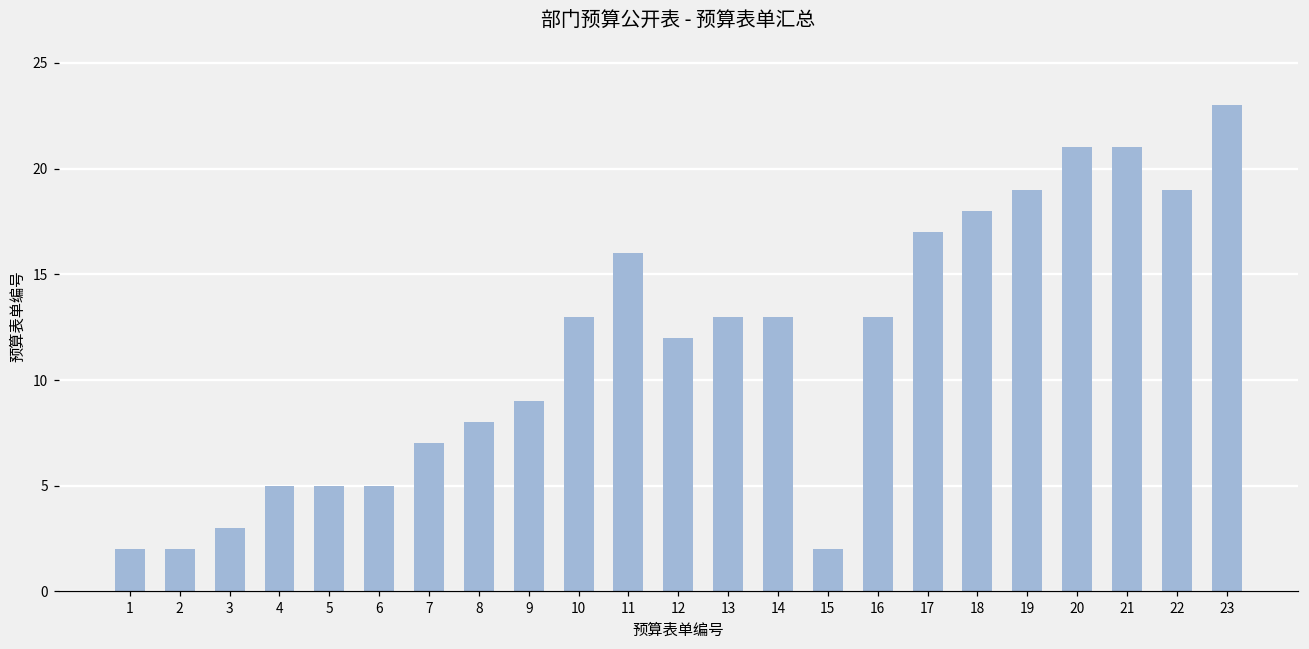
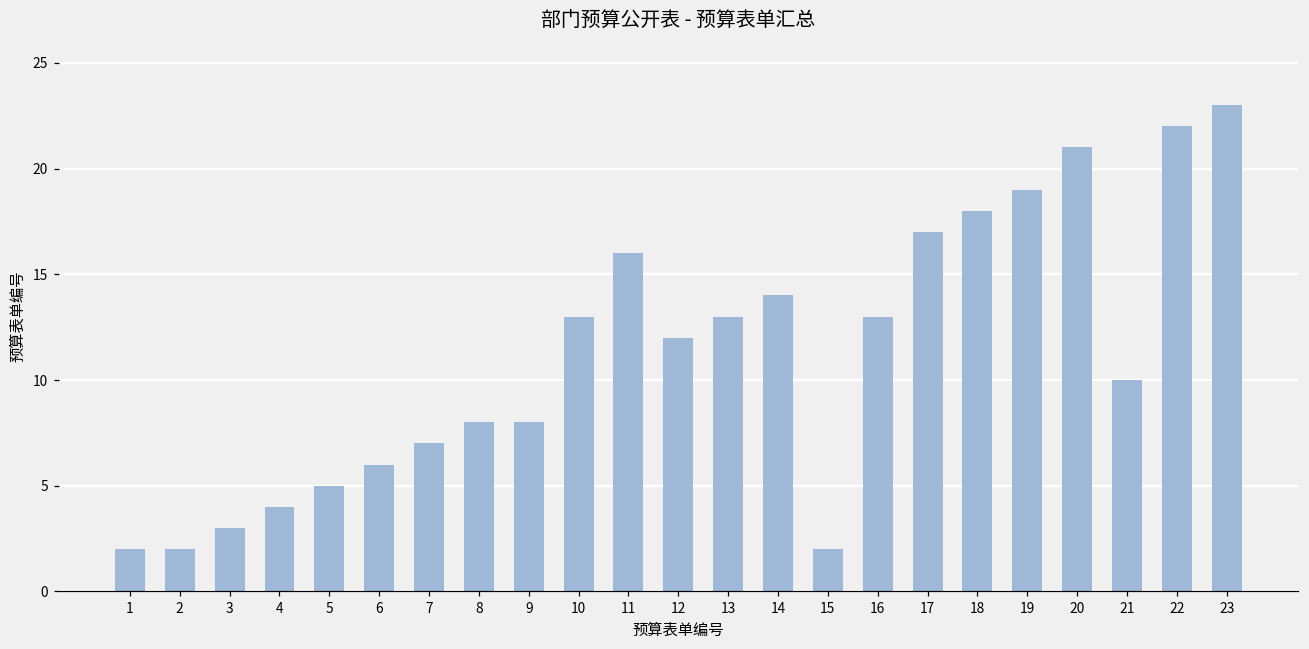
4: 5 -> 4
6: 5 -> 6
9: 9 -> 8
14: 13 -> 14
21: 21 -> 10
22: 19 -> 22
